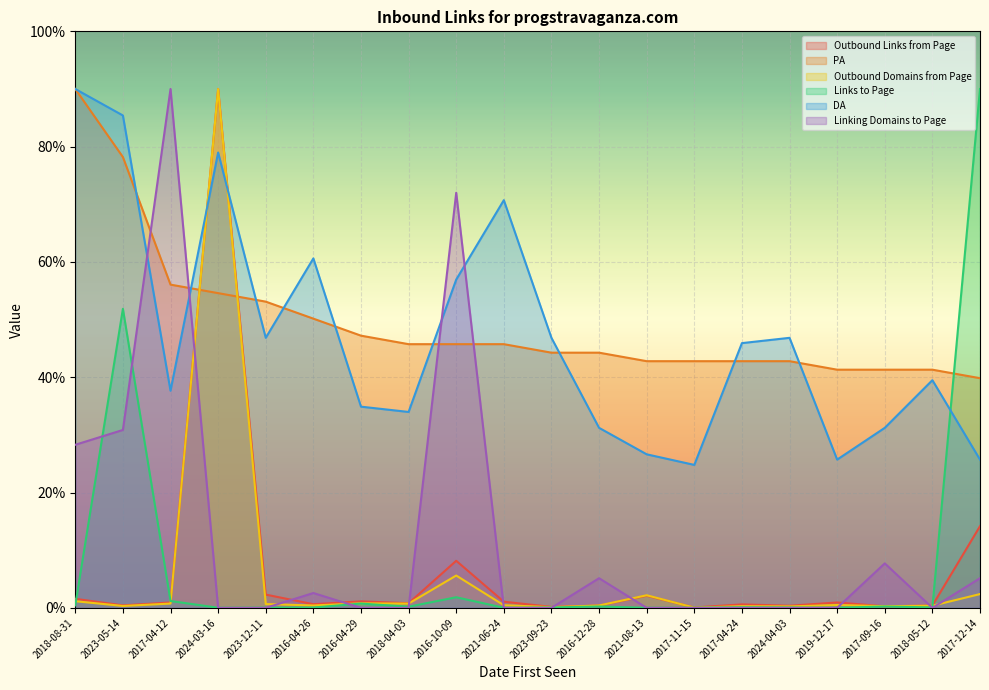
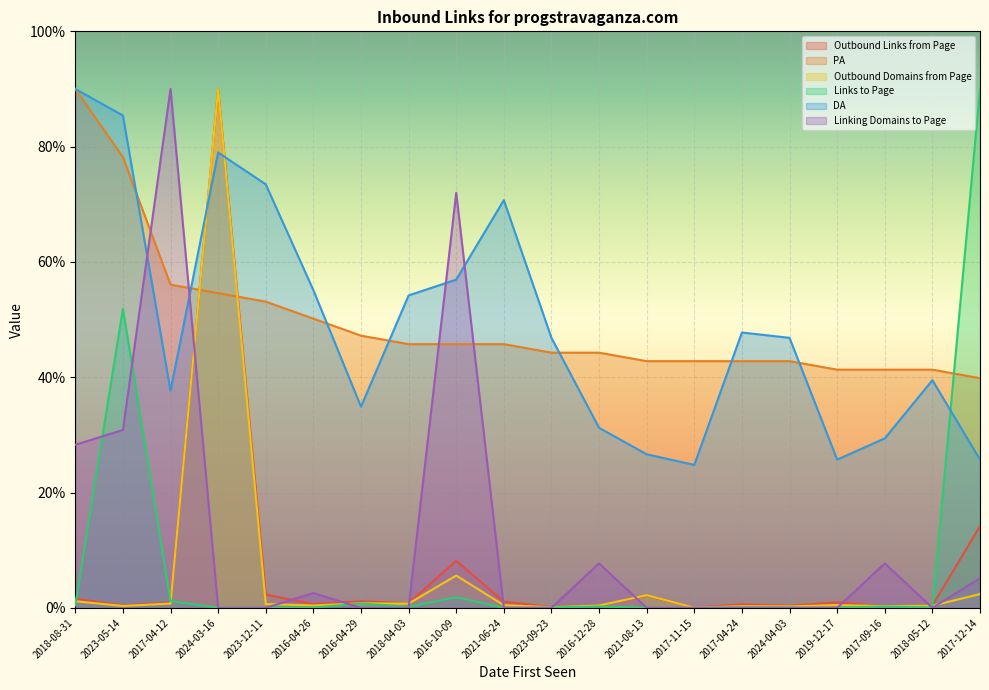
DA, 2023-12-11: 47% -> 73%
DA, 2016-04-26: 61% -> 55%
DA, 2018-04-03: 34% -> 54%
Linking Domains to Page, 2016-12-28: 5% -> 8%
DA, 2017-04-24: 46% -> 48%
DA, 2017-09-16: 31% -> 29%
